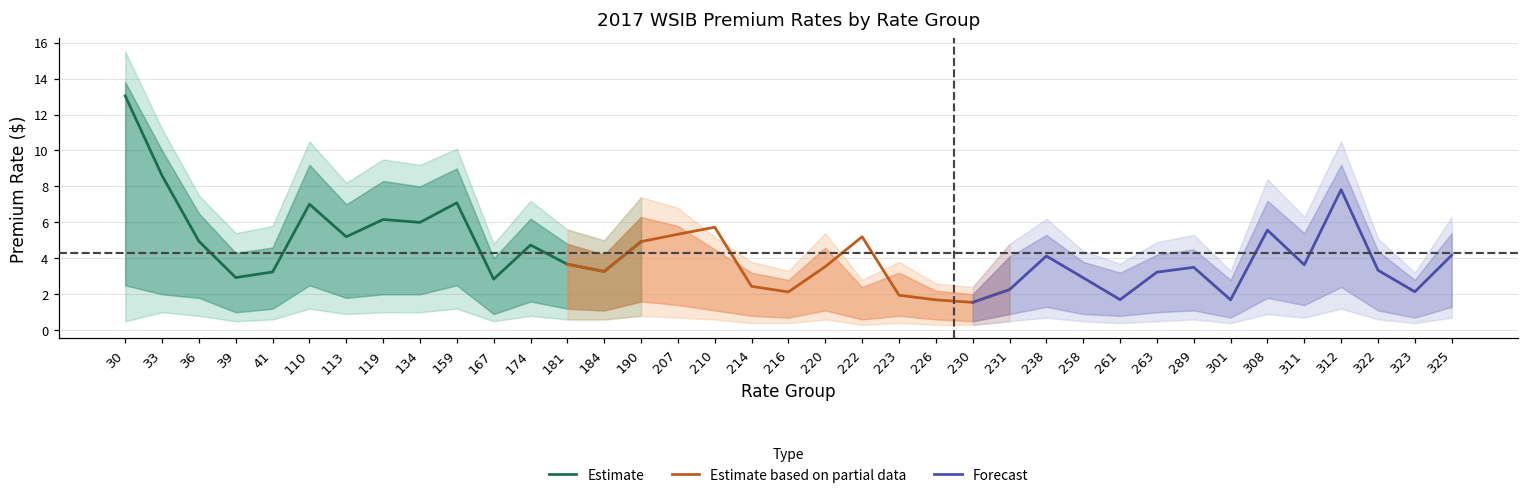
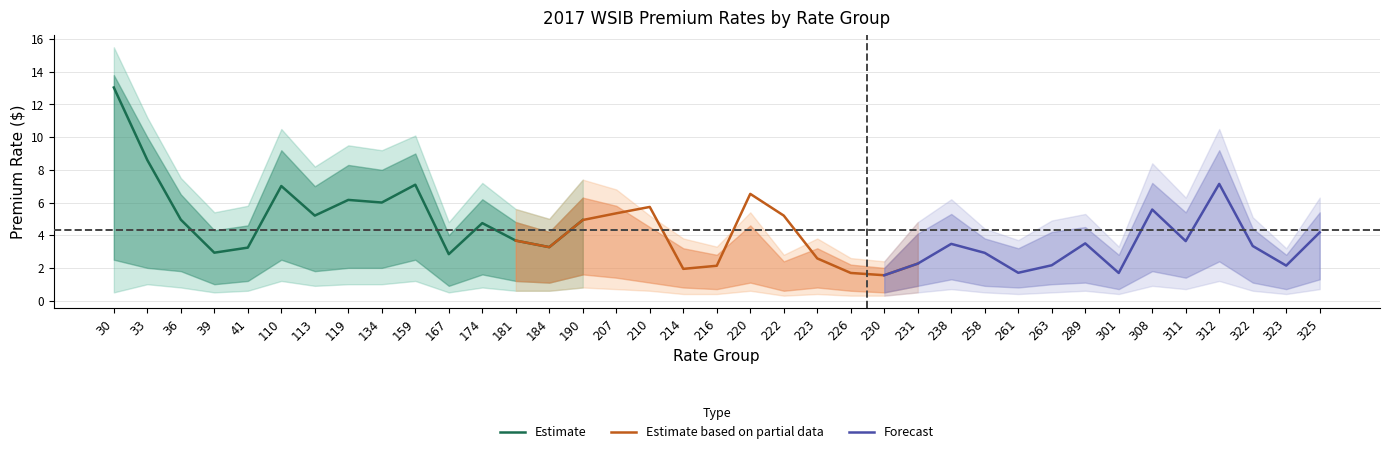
Estimate based on partial data, 214: 2.4 -> 1.9
Estimate based on partial data, 220: 3.5 -> 6.5
Estimate based on partial data, 223: 2.0 -> 2.6
Forecast, 238: 4.1 -> 3.5
Forecast, 263: 3.2 -> 2.2
Forecast, 312: 7.8 -> 7.1
